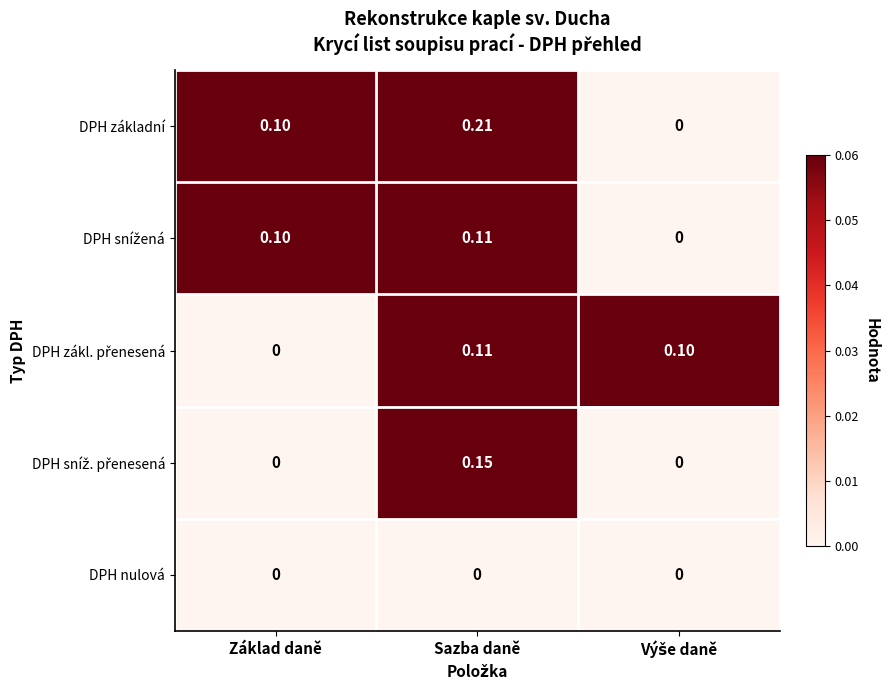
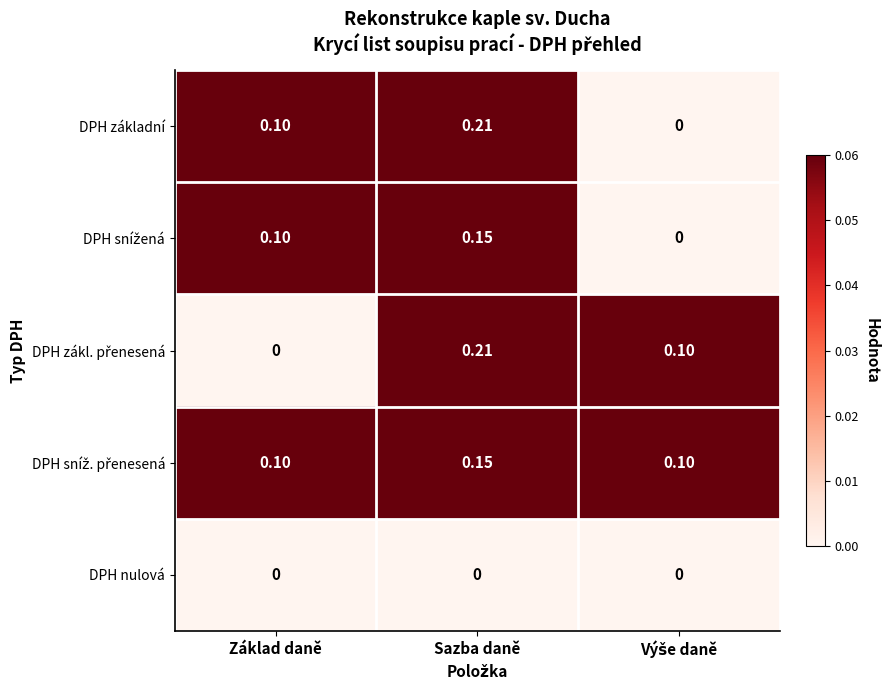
DPH snížená, Sazba daně: 0.11 -> 0.15
DPH zákl. přenesená, Sazba daně: 0.11 -> 0.21
DPH sníž. přenesená, Základ daně: 0 -> 0.10
DPH sníž. přenesená, Výše daně: 0 -> 0.10
